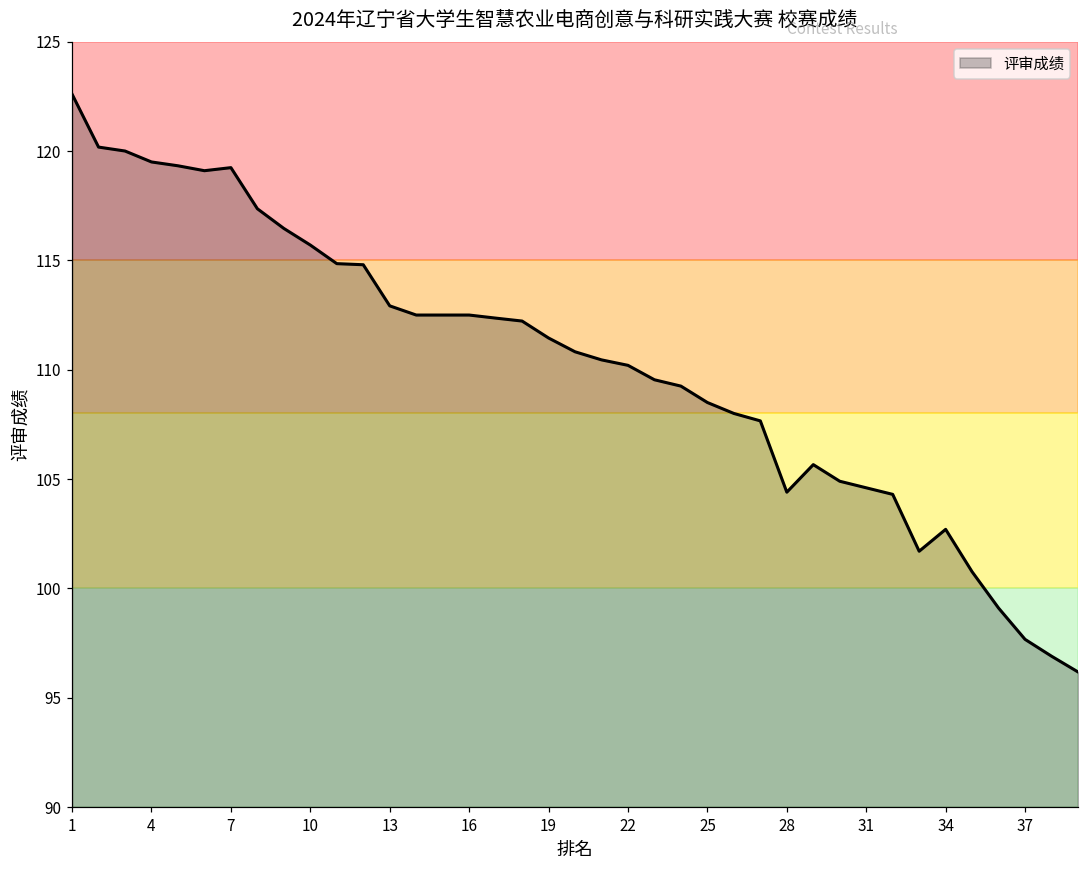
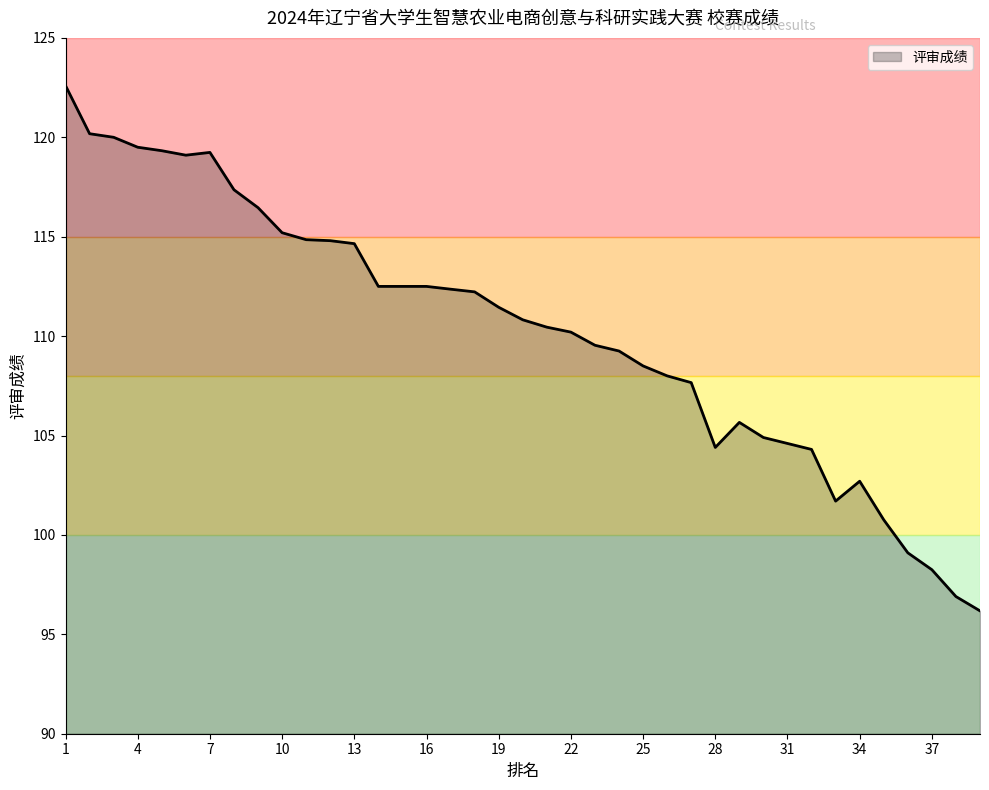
10: 115.7 -> 115.2
13: 112.9 -> 114.7
37: 97.7 -> 98.3
